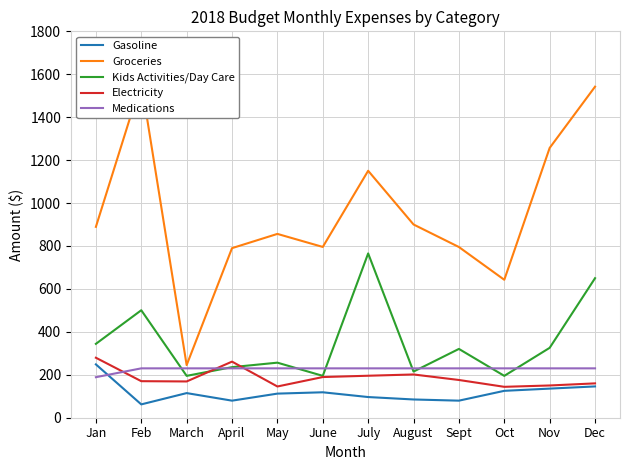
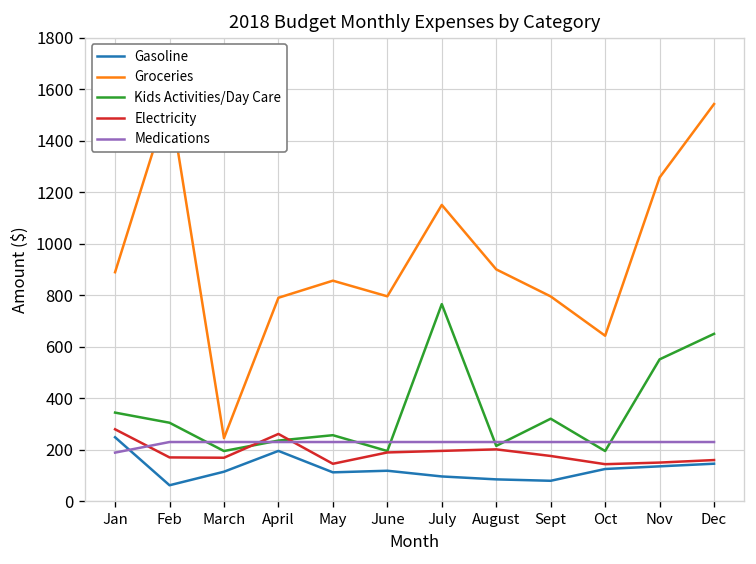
Kids Activities/Day Care, Feb: 500 -> 300
Gasoline, April: 80 -> 200
Kids Activities/Day Care, Nov: 330 -> 550
